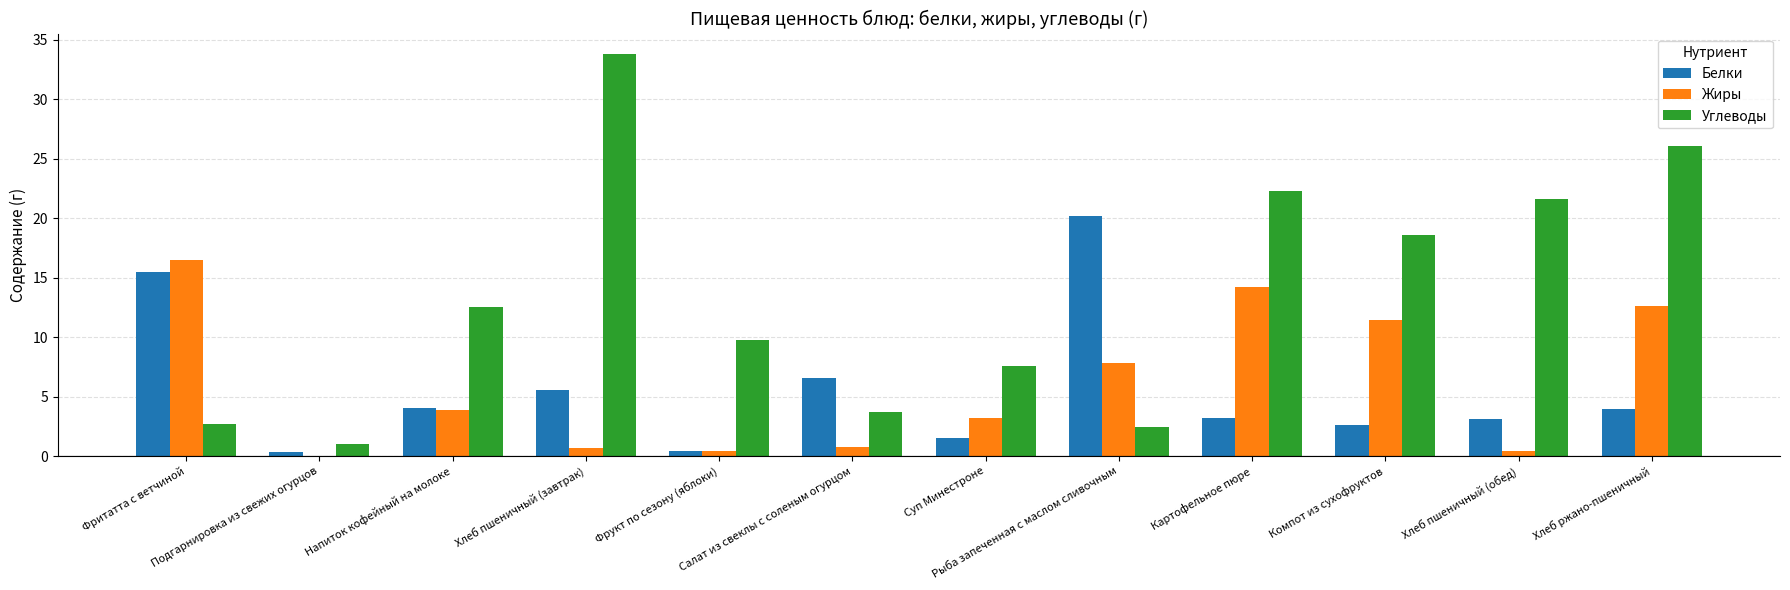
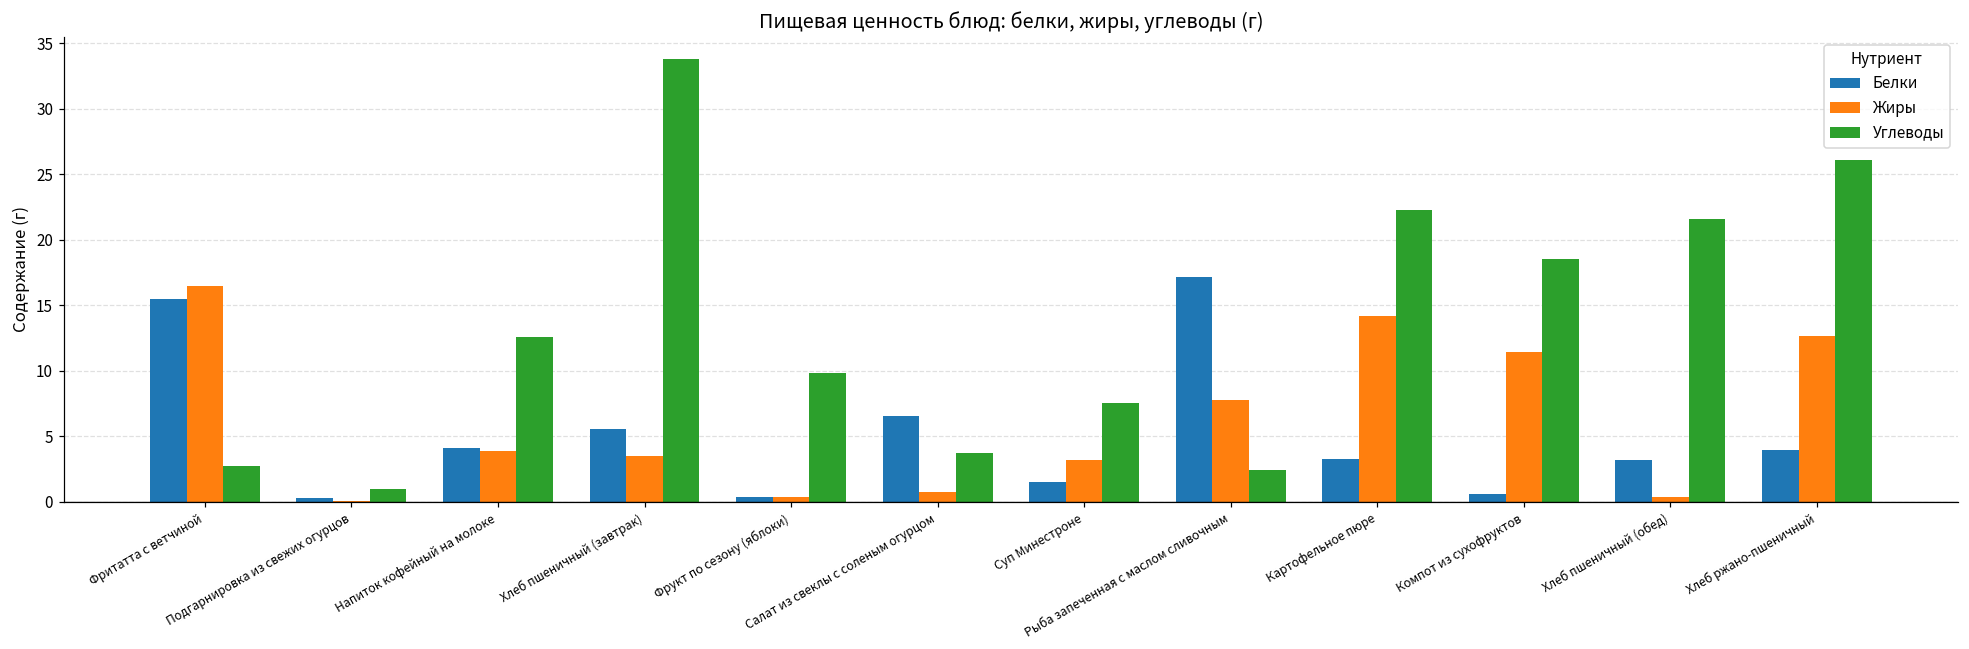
Жиры, Хлеб пшеничный (завтрак): 0.7 -> 3.5
Белки, Рыба запеченная с маслом сливочным: 20.2 -> 17.2
Белки, Компот из сухофруктов: 2.7 -> 0.6
